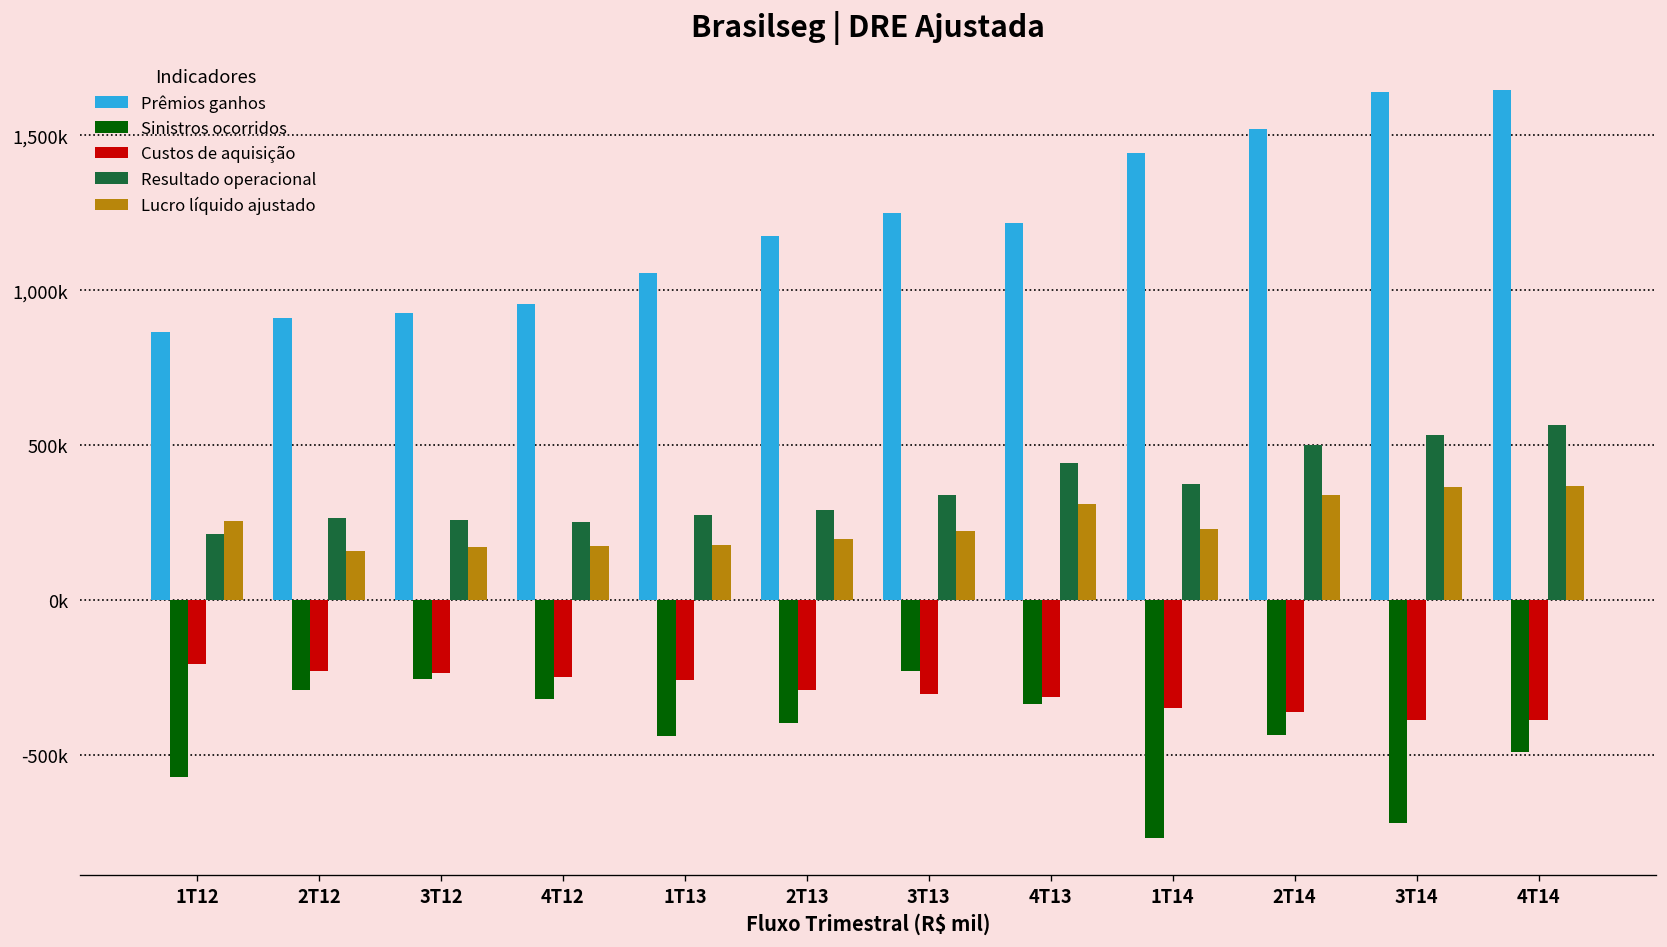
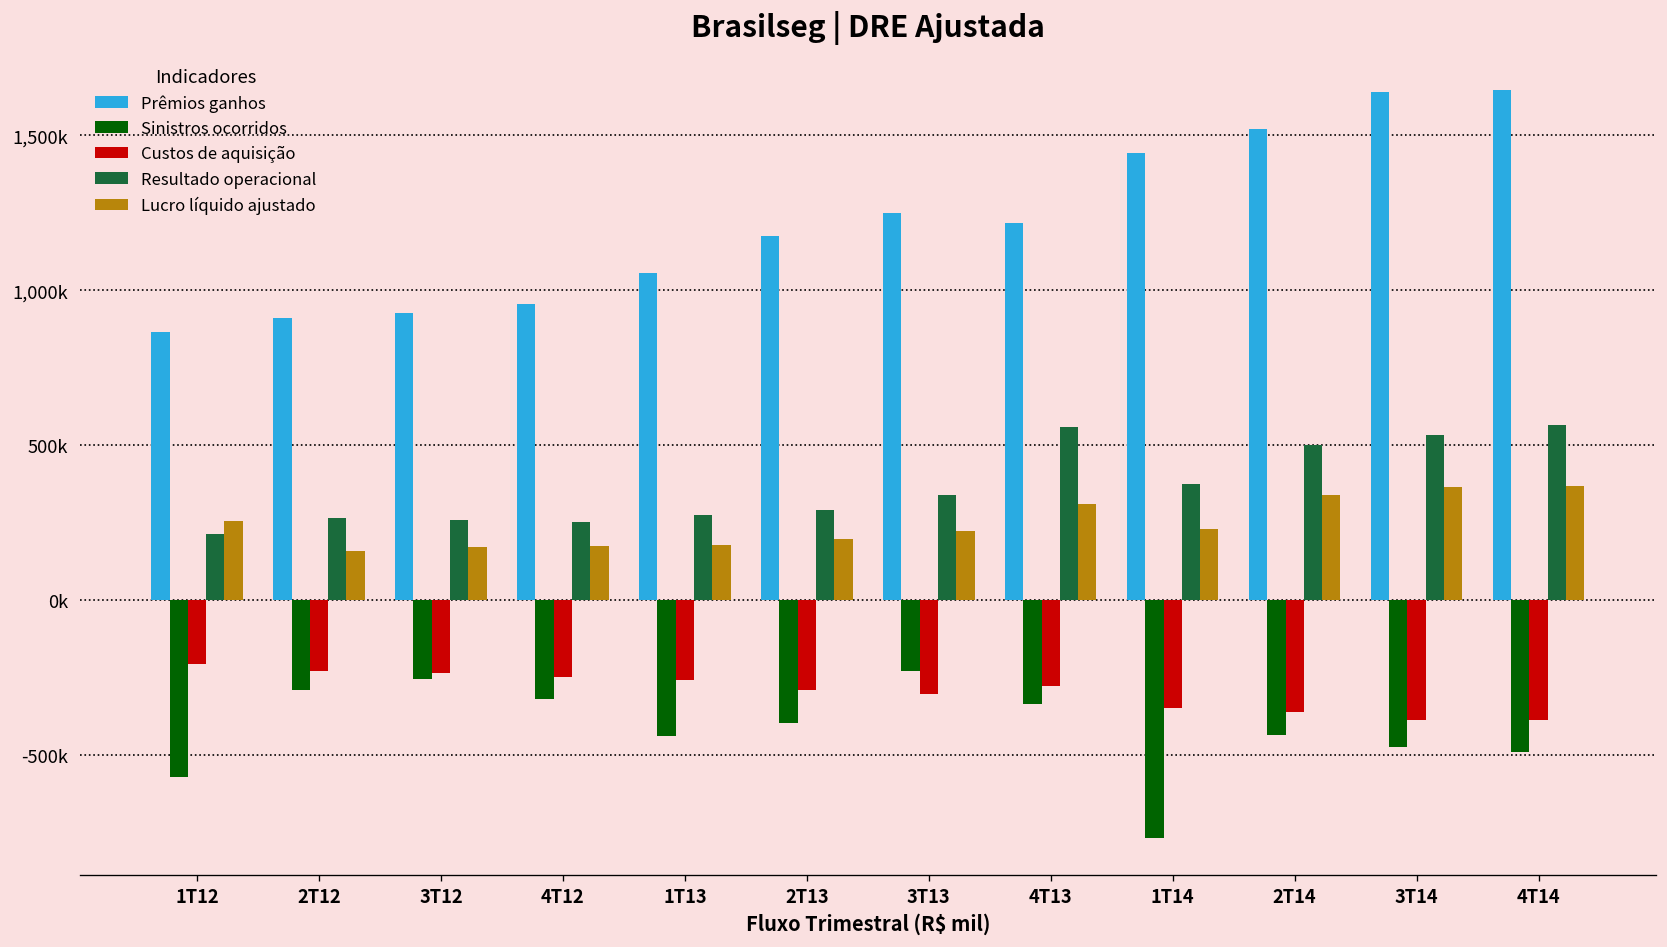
Custos de aquisição, 4T13: -310,000 -> -280,000
Resultado operacional, 4T13: 440,000 -> 560,000
Sinistros ocorridos, 3T14: -720,000 -> -470,000
